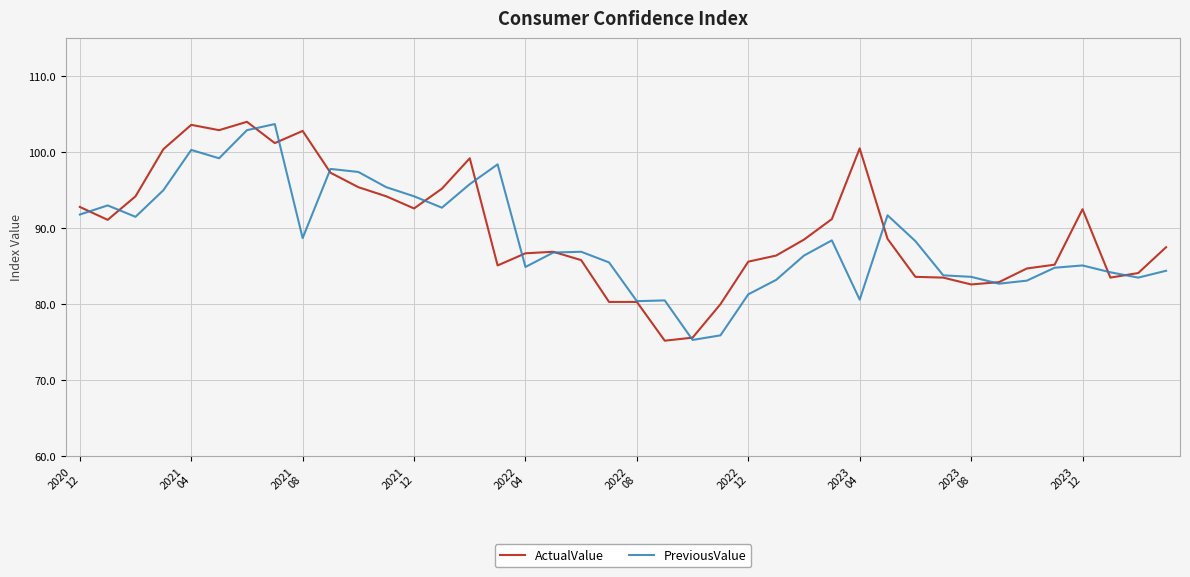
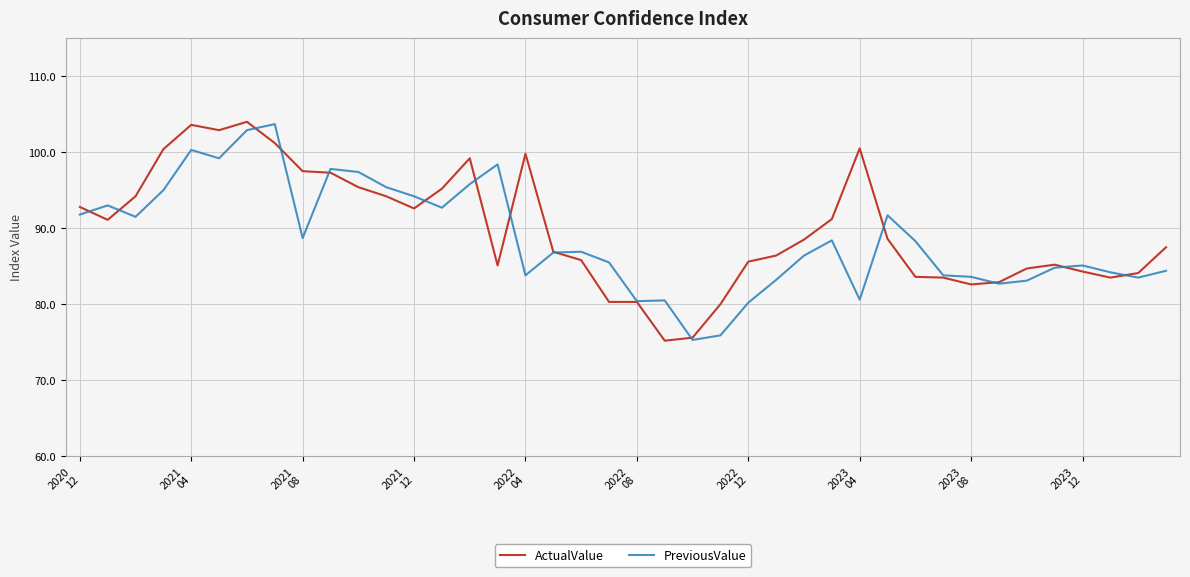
ActualValue, 2021 08: 103 -> 98
ActualValue, 2022 04: 87 -> 100
PreviousValue, 2022 04: 85 -> 84
PreviousValue, 2022 12: 81 -> 80
ActualValue, 2023 12: 93 -> 84
